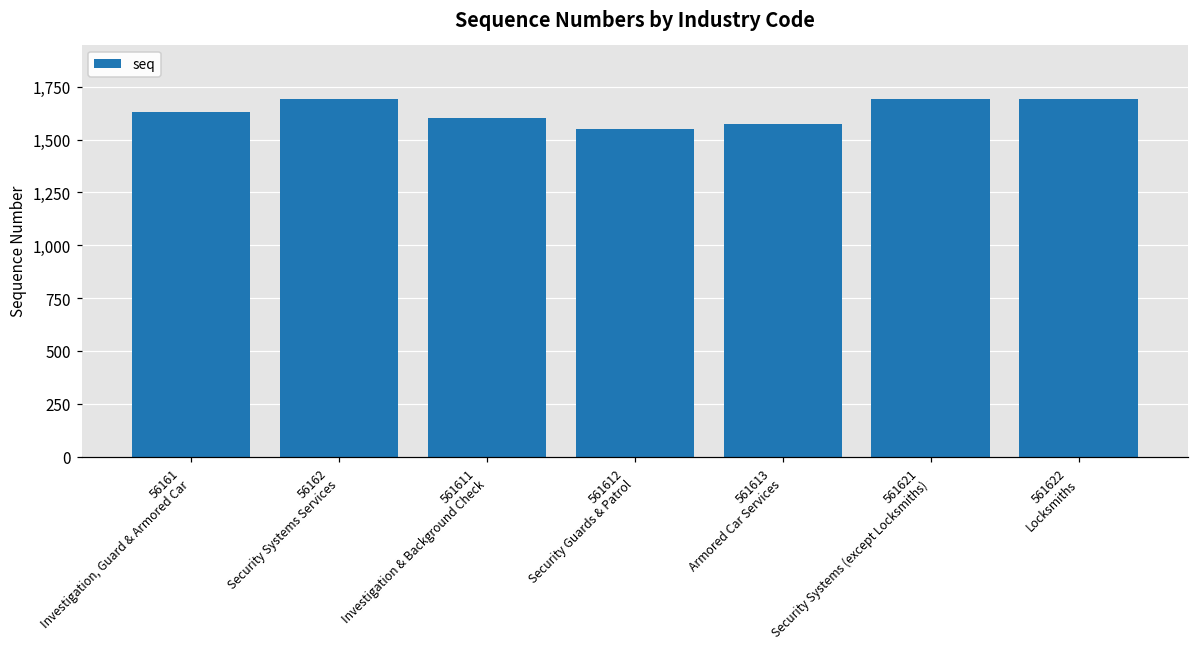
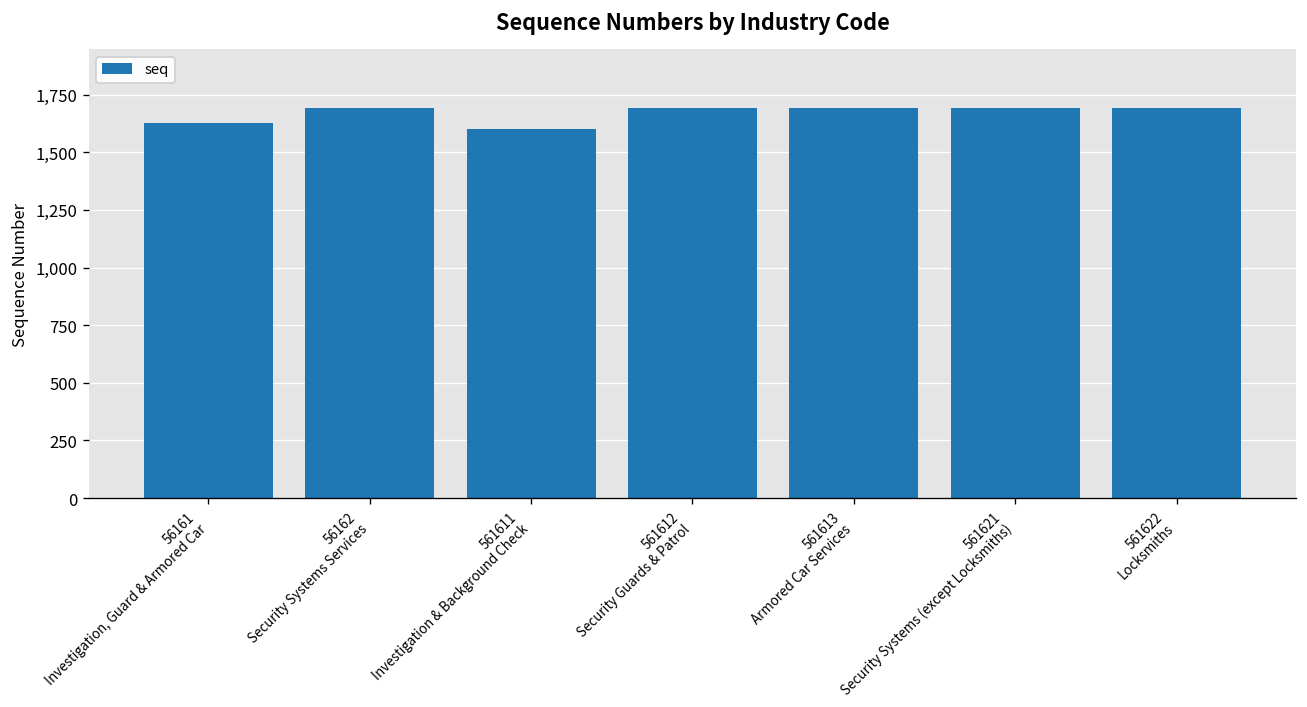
561612 Security Guards & Patrol: 1,550 -> 1,690
561613 Armored Car Services: 1,580 -> 1,690
